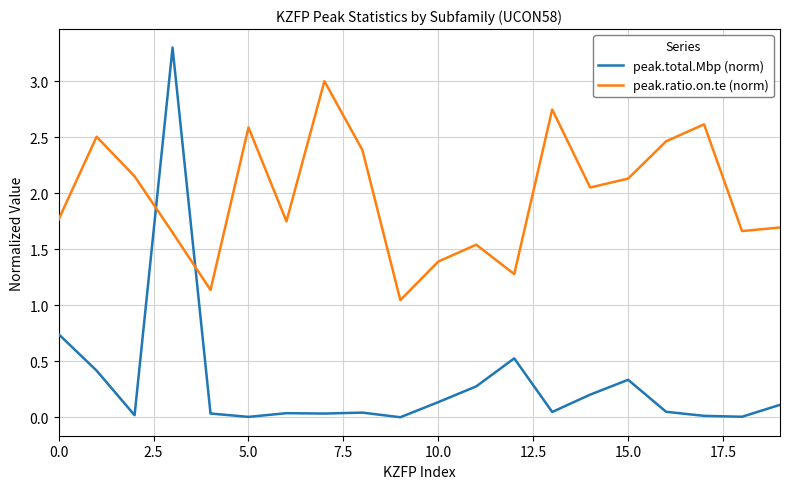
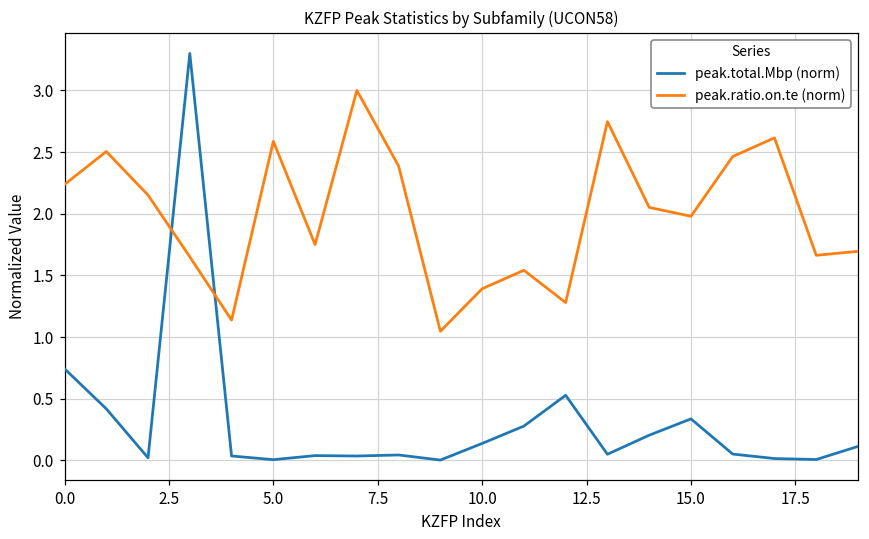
peak.ratio.on.te (norm), 0.0: 1.77 -> 2.24
peak.ratio.on.te (norm), 15.0: 2.13 -> 1.98
